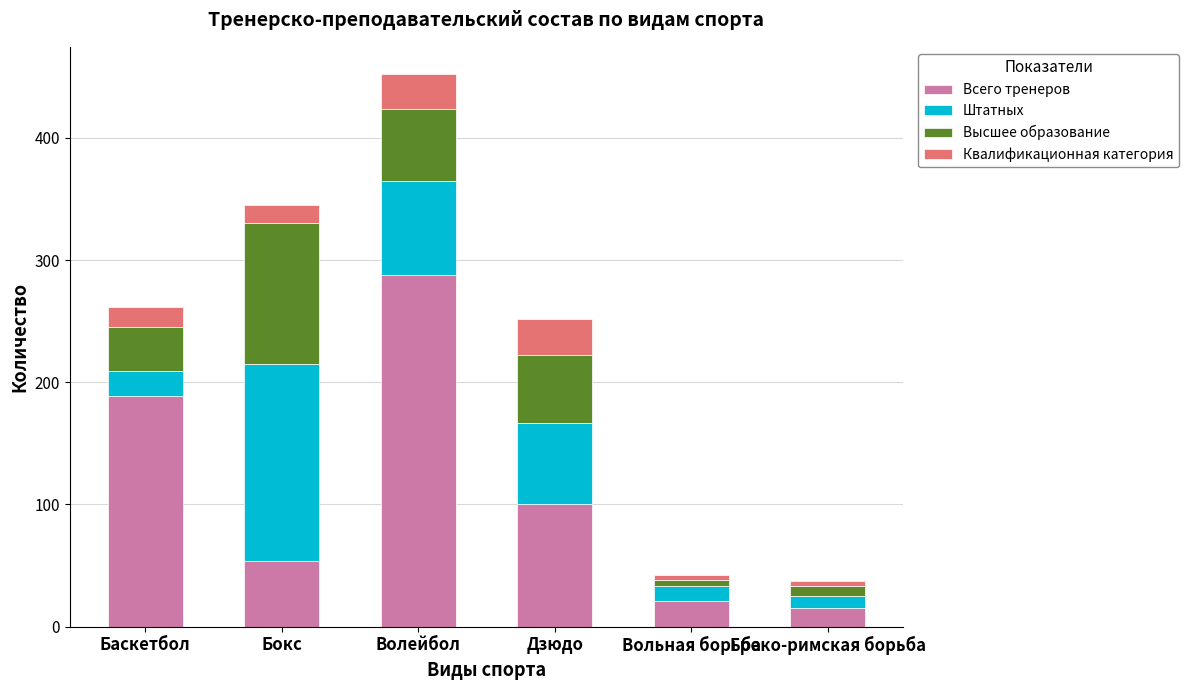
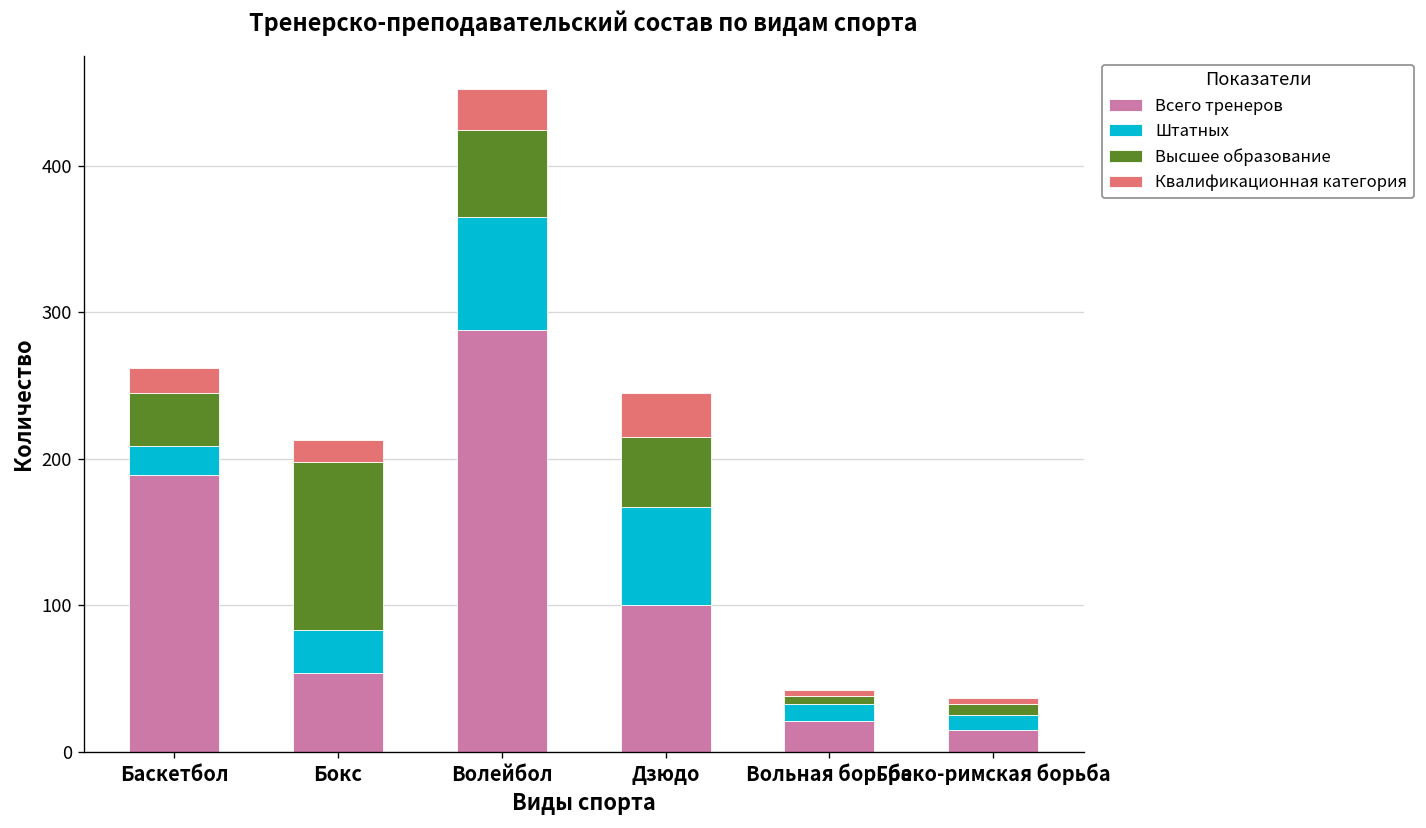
Штатных, Бокс: 161 -> 29
Высшее образование, Дзюдо: 55 -> 48
